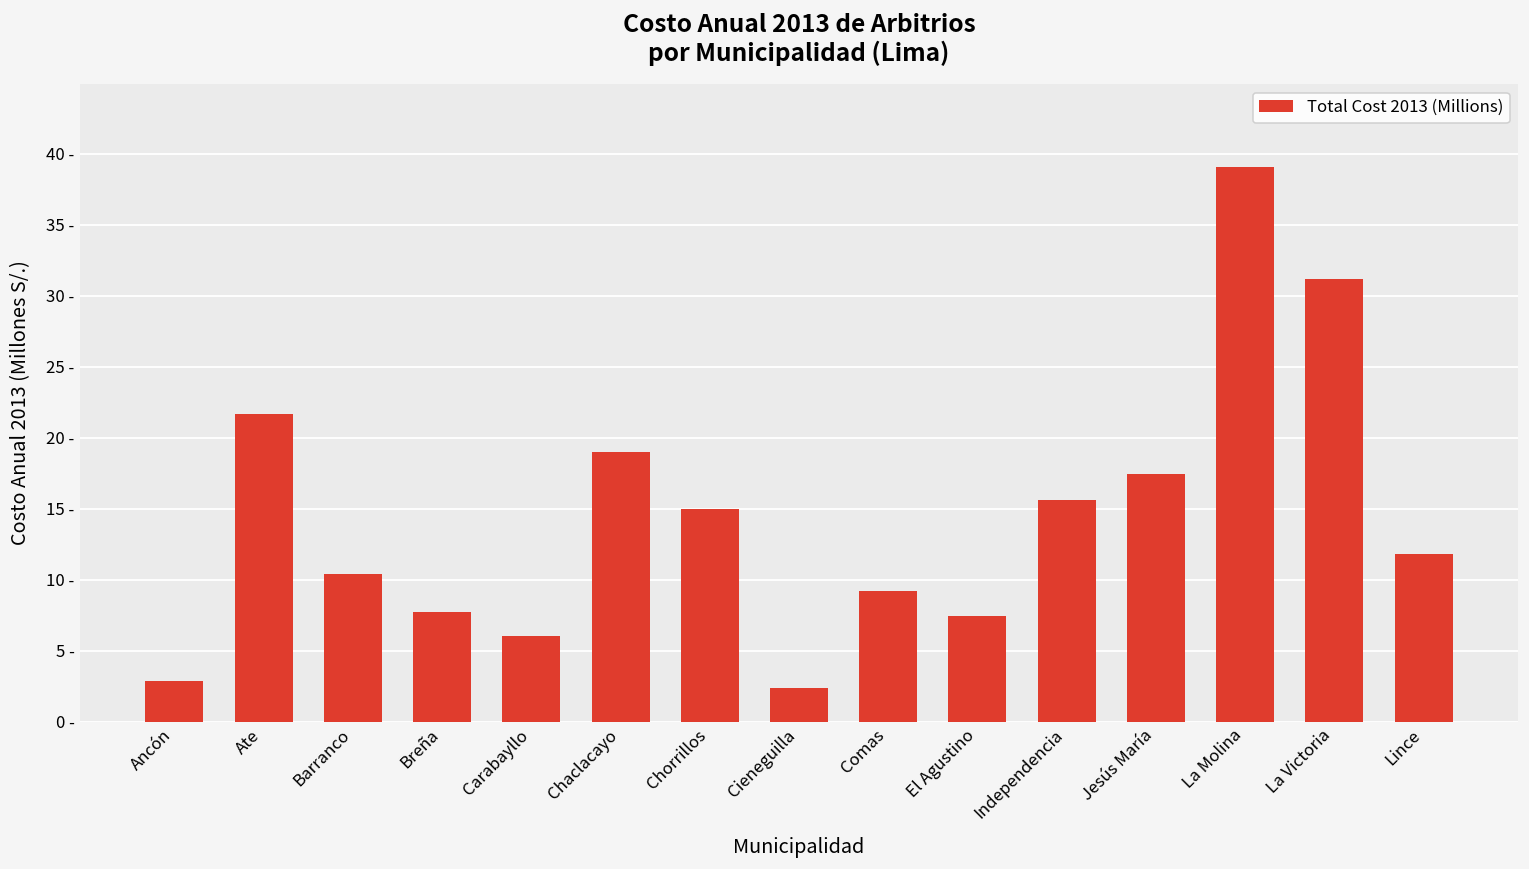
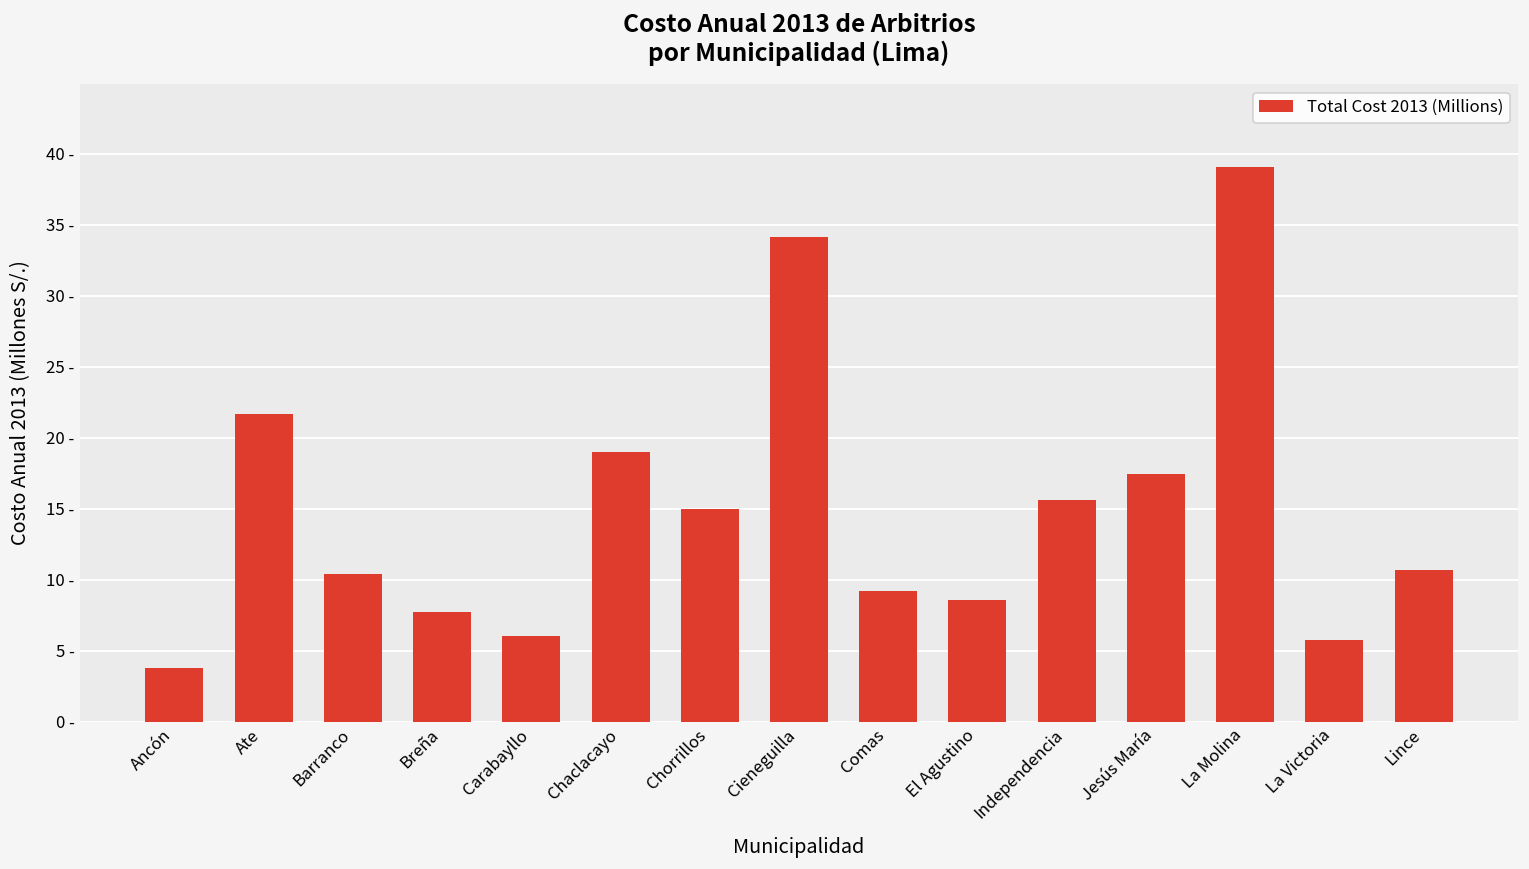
Ancón: 2.8 - -> 3.8 -
Cieneguilla: 2.4 - -> 34.1 -
El Agustino: 7.4 - -> 8.5 -
La Victoria: 31.2 - -> 5.7 -
Lince: 11.8 - -> 10.7 -
